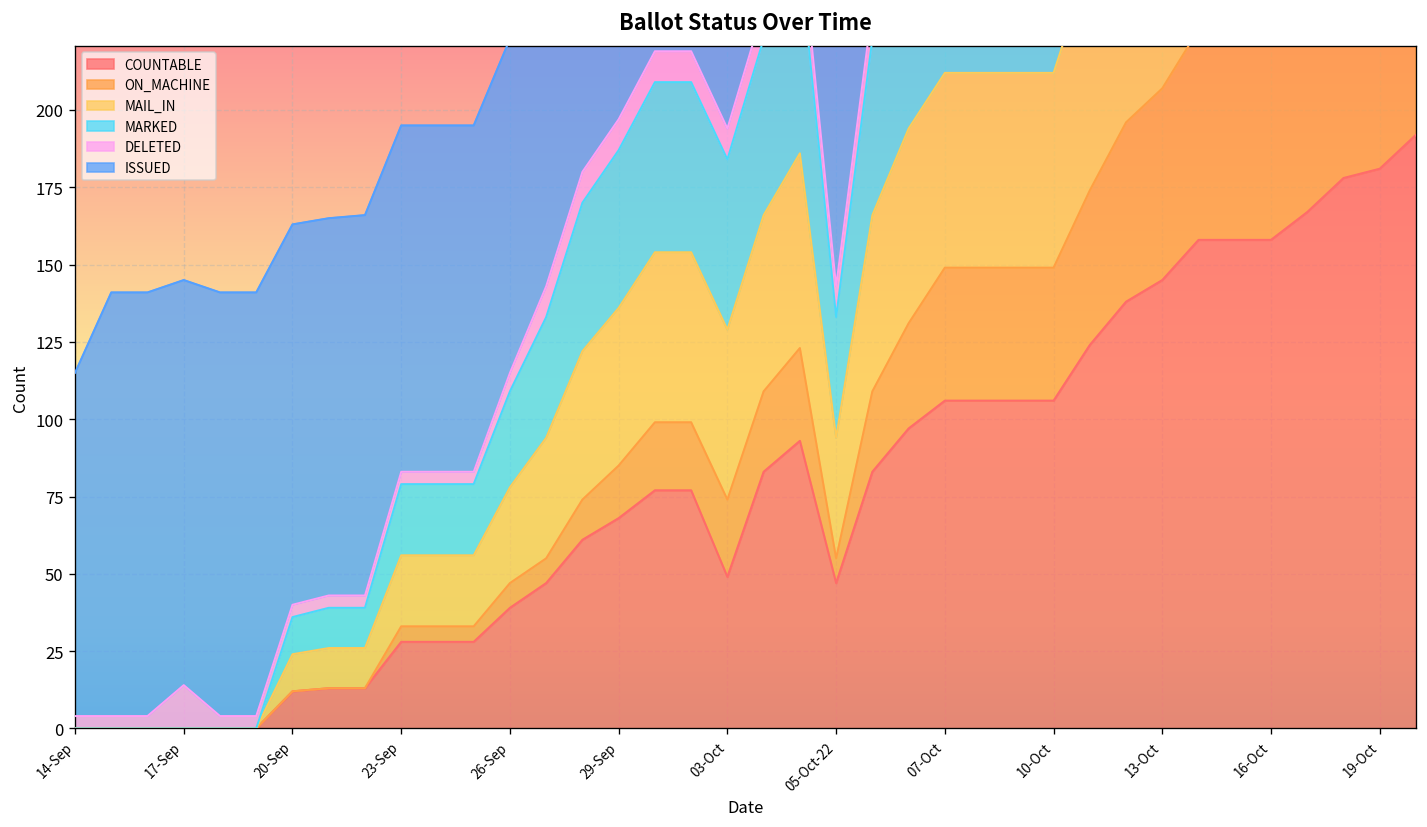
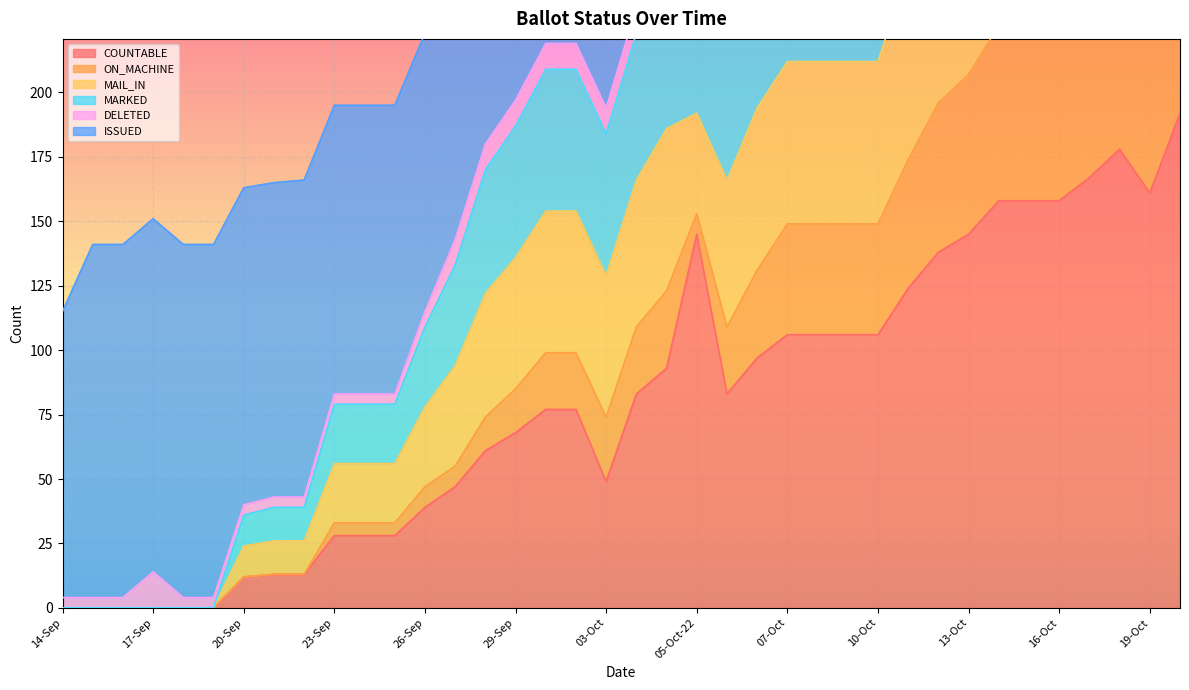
ISSUED, 17-Sep: 131 -> 137
COUNTABLE, 05-Oct-22: 47 -> 145
COUNTABLE, 19-Oct: 181 -> 161
